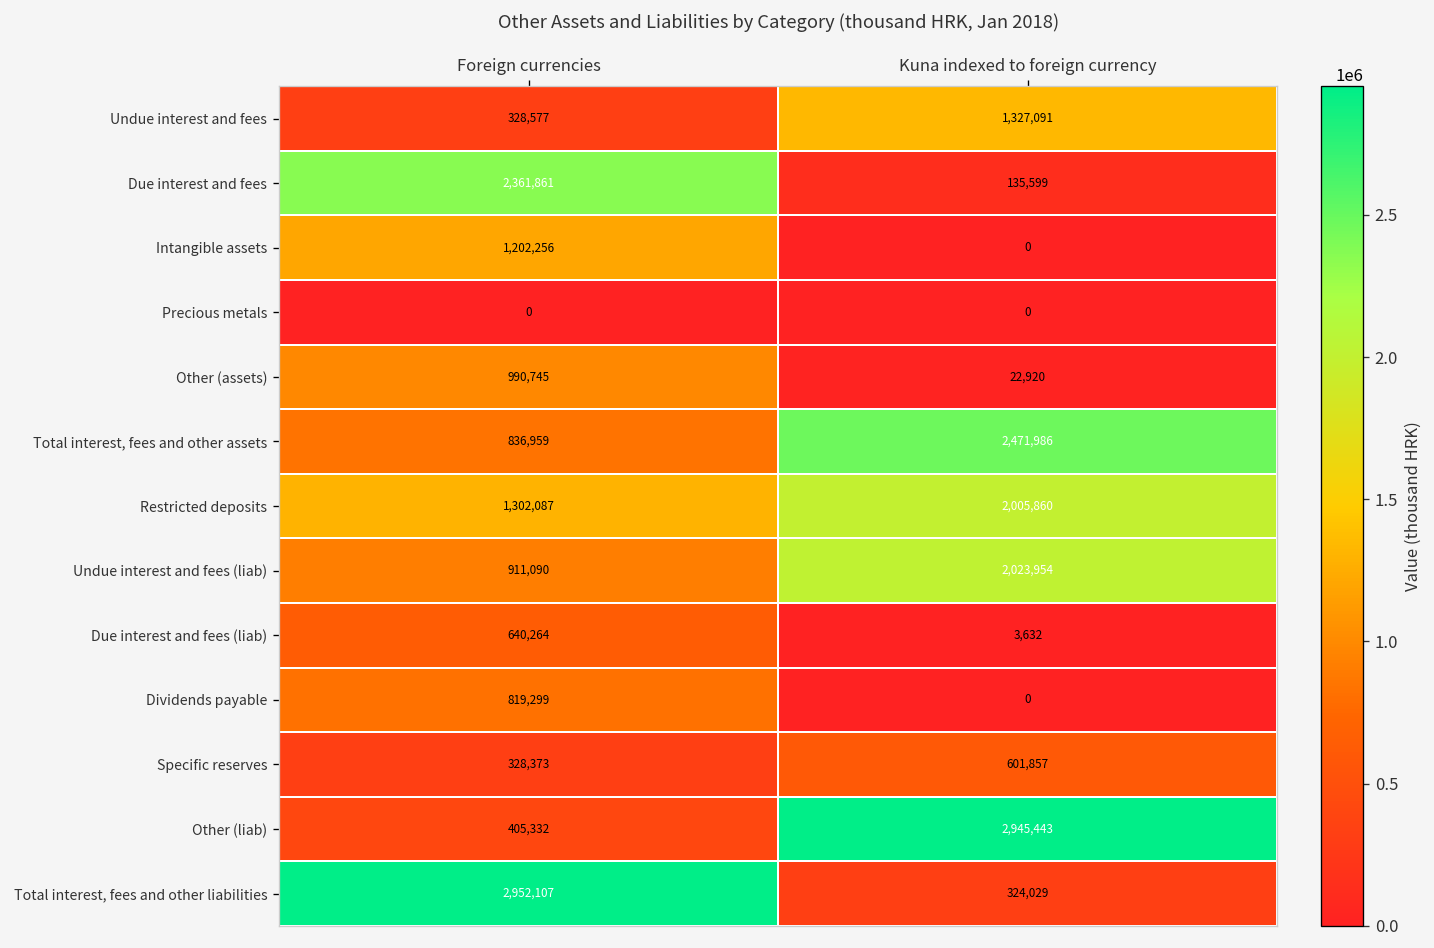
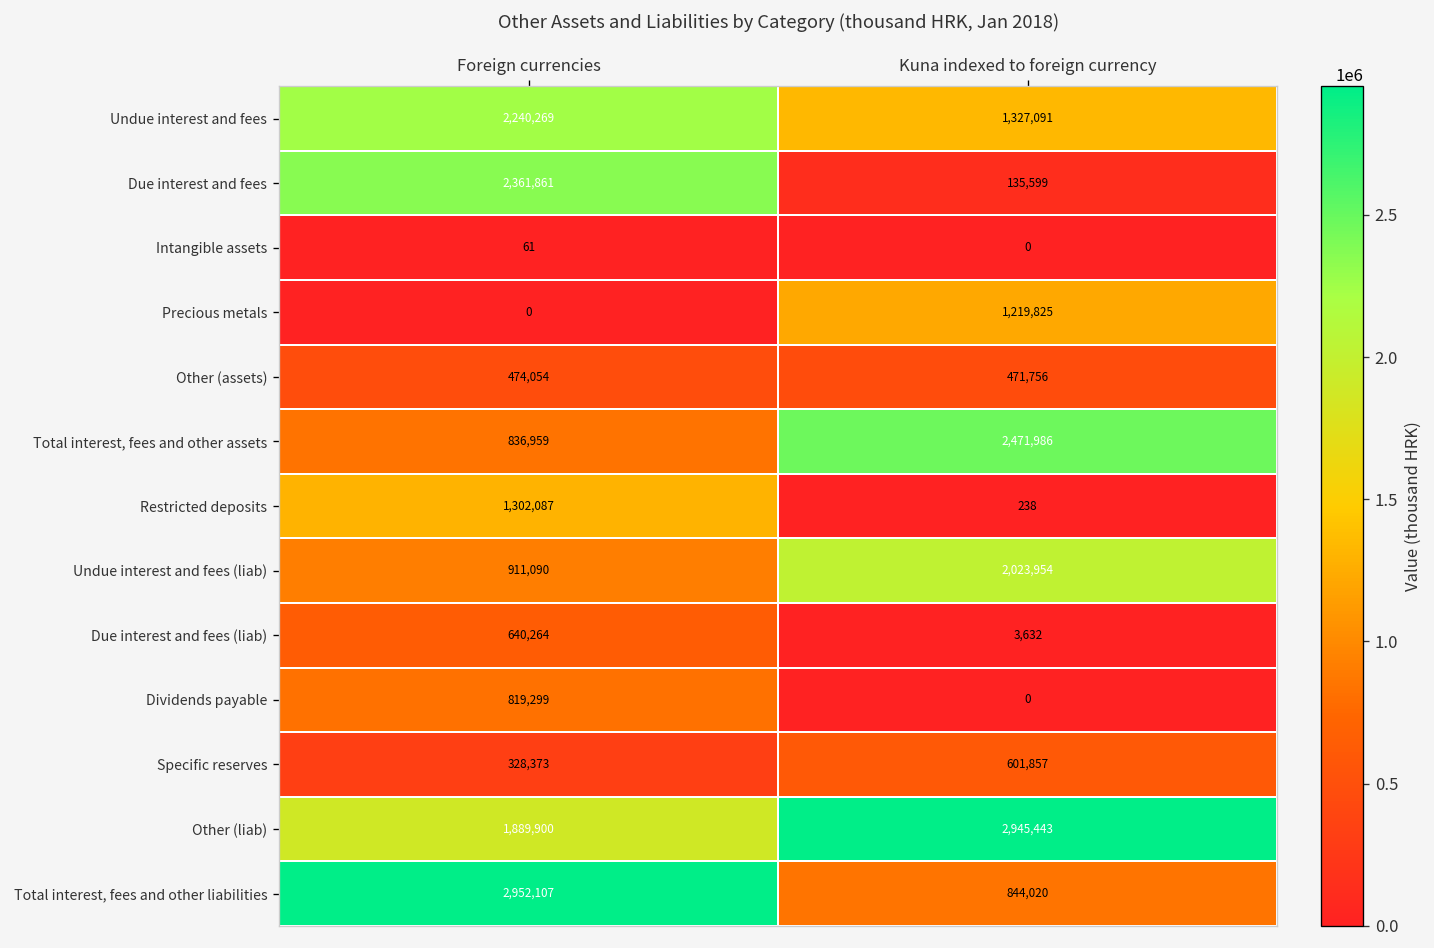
Undue interest and fees, Foreign currencies: 328,577 -> 2,240,269
Intangible assets, Foreign currencies: 1,202,256 -> 61
Precious metals, Kuna indexed to foreign currency: 0 -> 1,219,825
Other (assets), Foreign currencies: 990,745 -> 474,054
Other (assets), Kuna indexed to foreign currency: 22,920 -> 471,756
Restricted deposits, Kuna indexed to foreign currency: 2,005,860 -> 238
Other (liab), Foreign currencies: 405,332 -> 1,889,900
Total interest, fees and other liabilities, Kuna indexed to foreign currency: 324,029 -> 844,020
